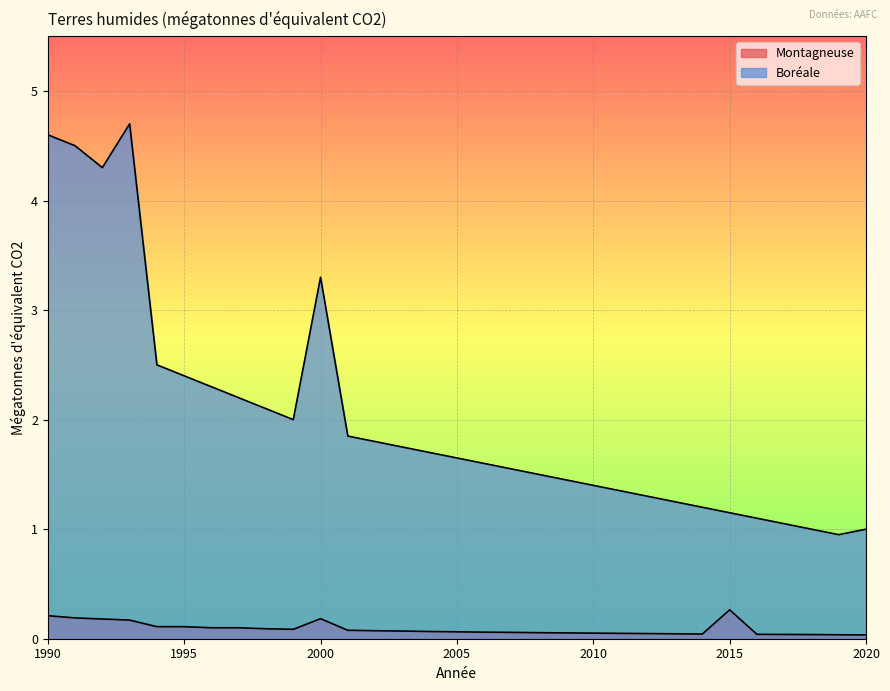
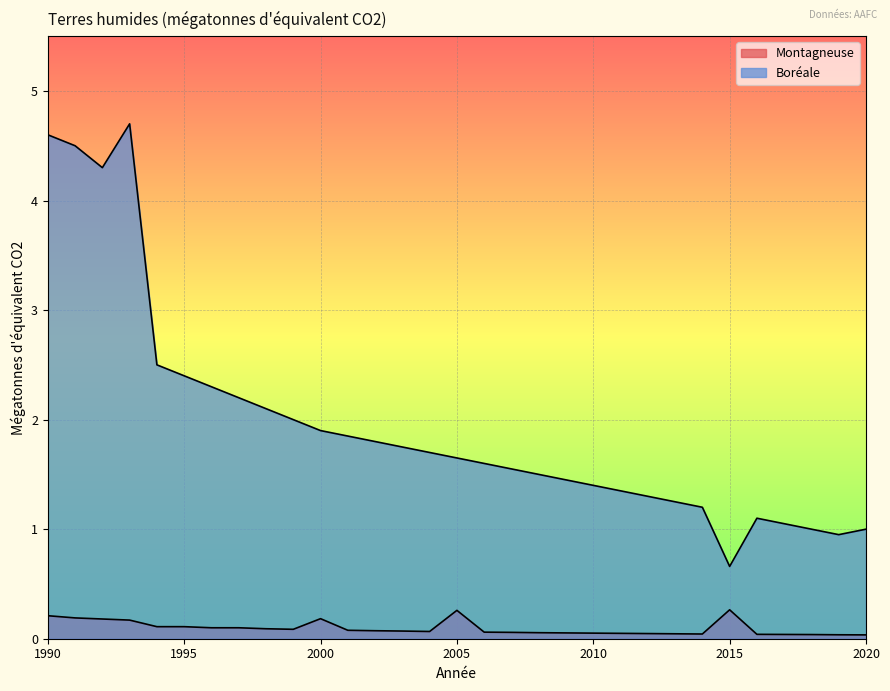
Boréale, 2000: 3.3 -> 1.9
Montagneuse, 2005: 0.06 -> 0.26
Boréale, 2015: 1.15 -> 0.66
